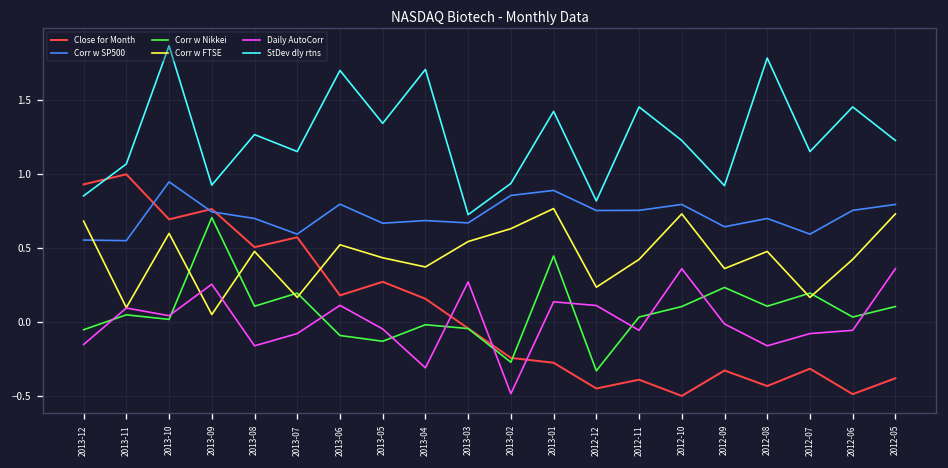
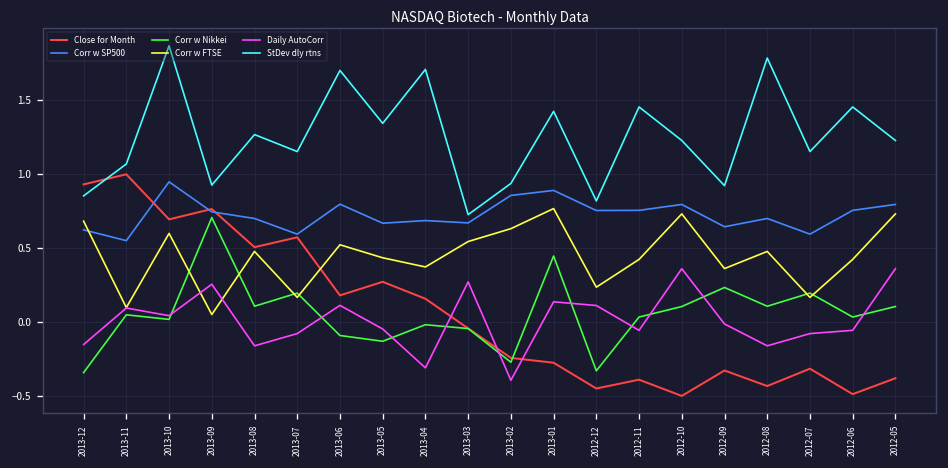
Corr w SP500, 2013-12: 0.56 -> 0.62
Corr w Nikkei, 2013-12: -0.05 -> -0.34
Daily AutoCorr, 2013-02: -0.49 -> -0.39
